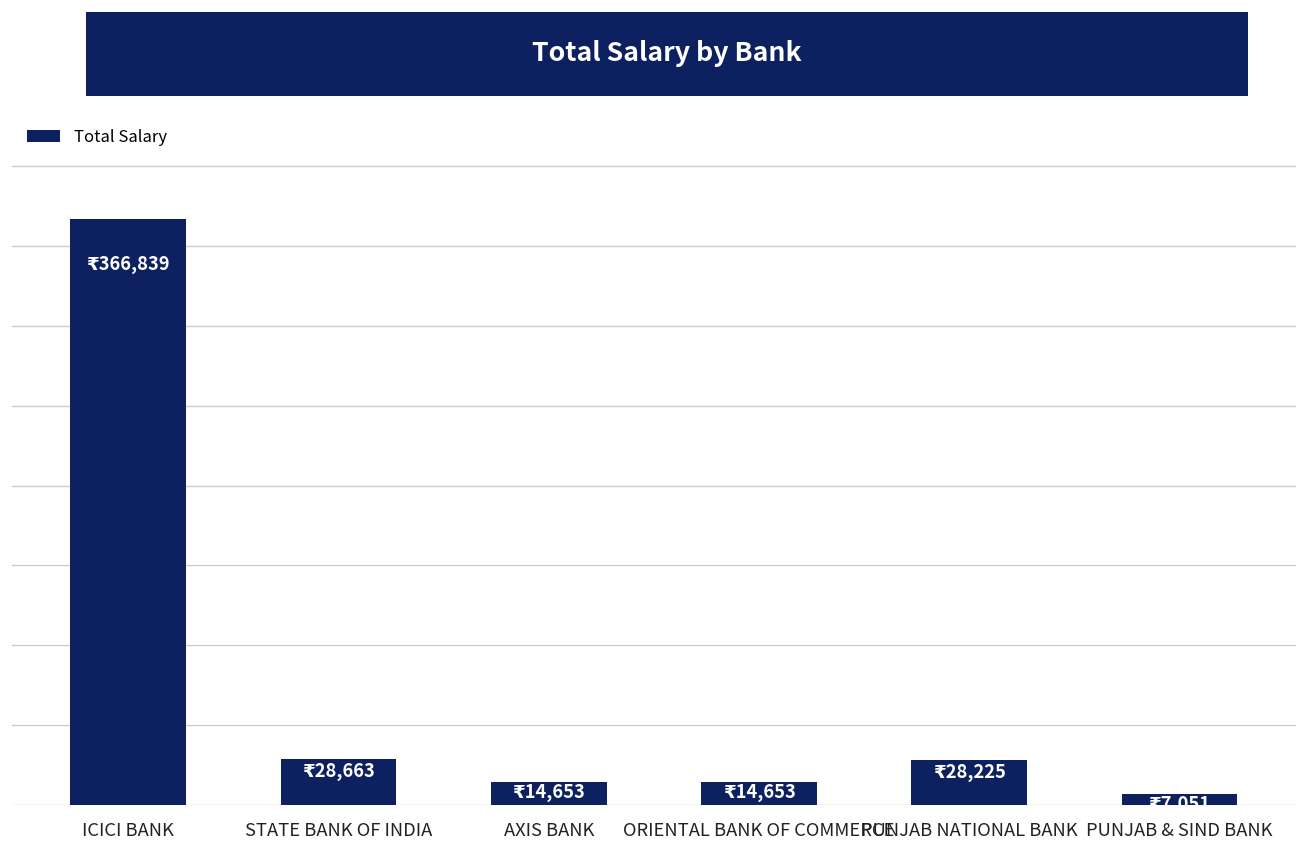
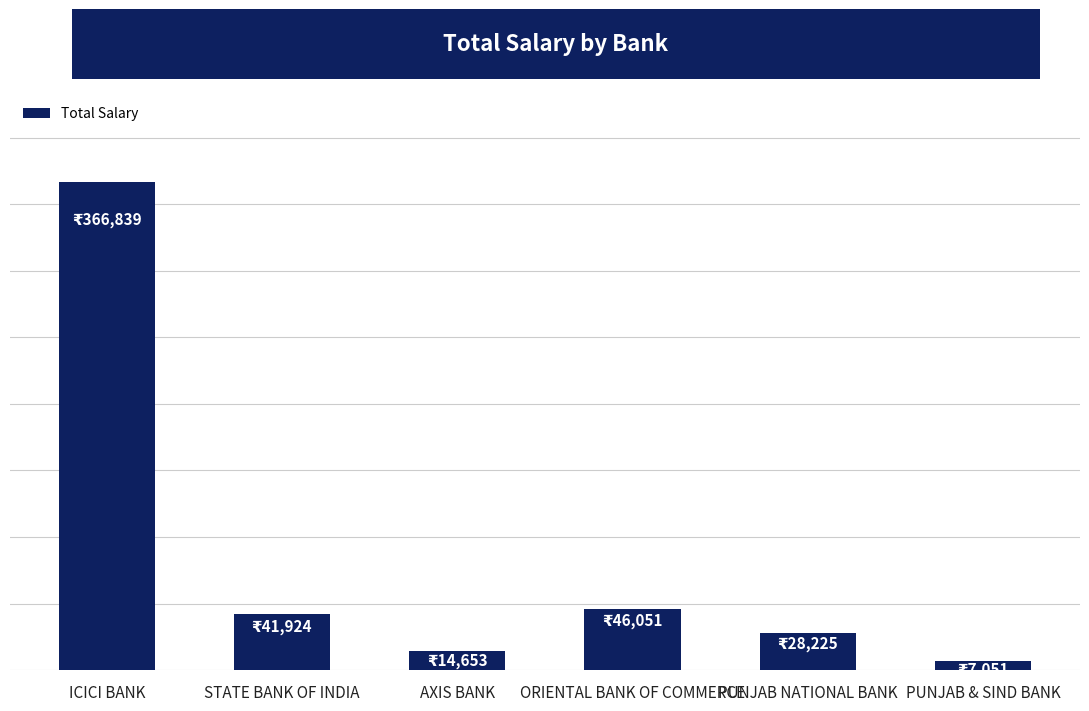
STATE BANK OF INDIA: 28,663 -> 41,924
ORIENTAL BANK OF COMMERCE: 14,653 -> 46,051
